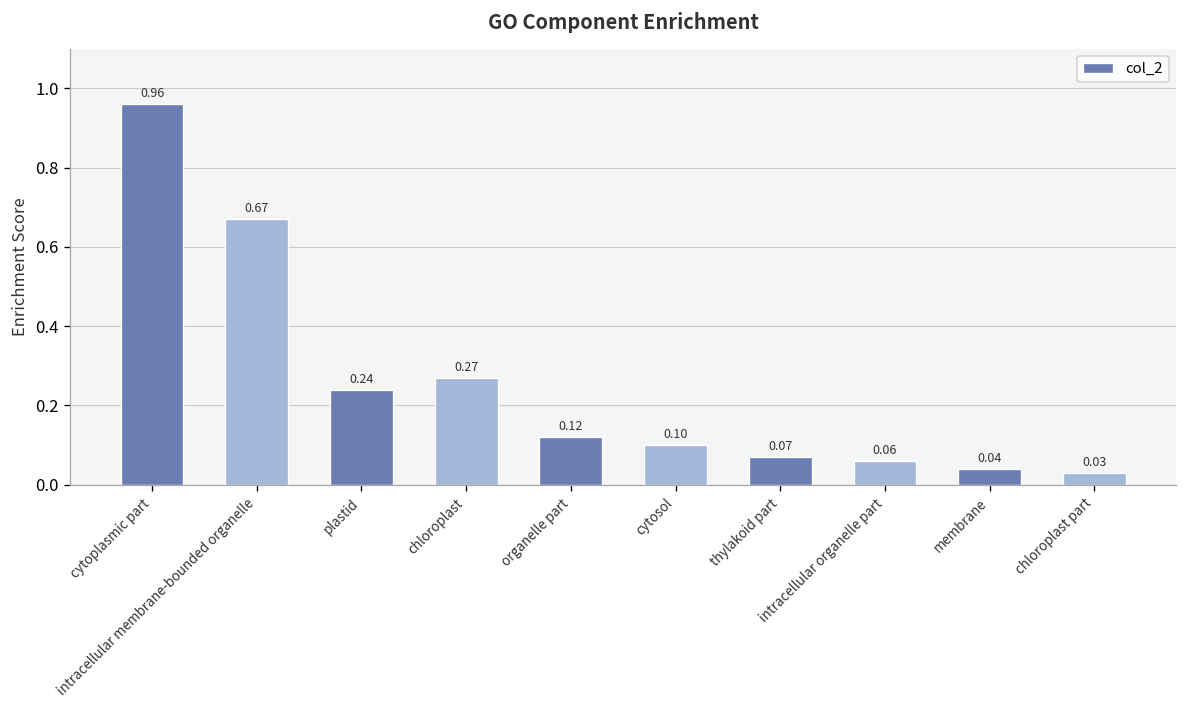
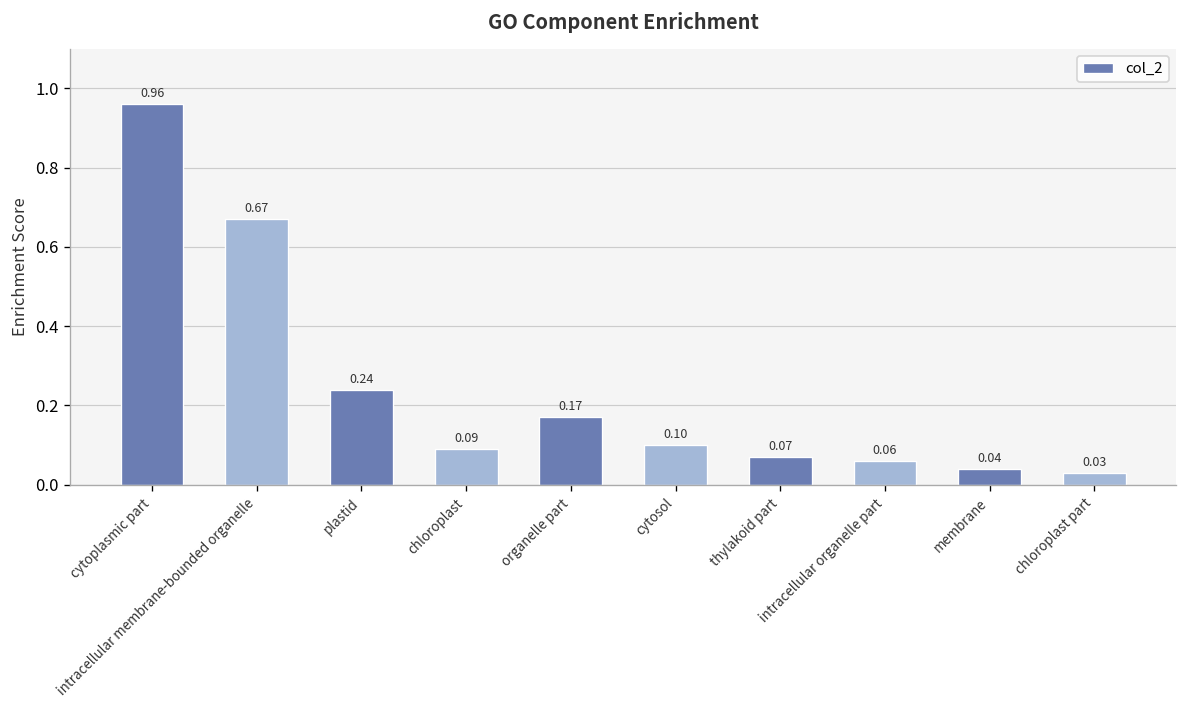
chloroplast: 0.27 -> 0.09
organelle part: 0.12 -> 0.17
